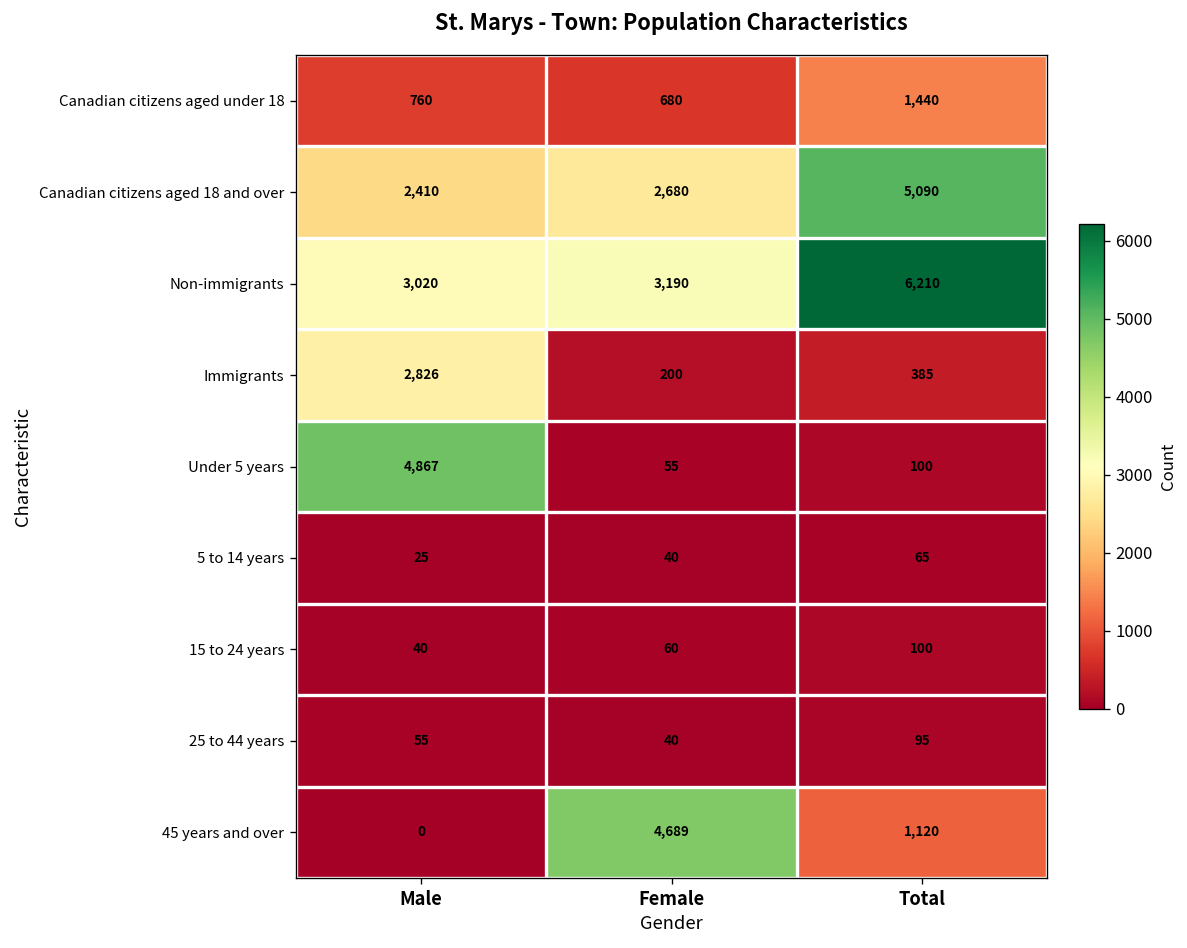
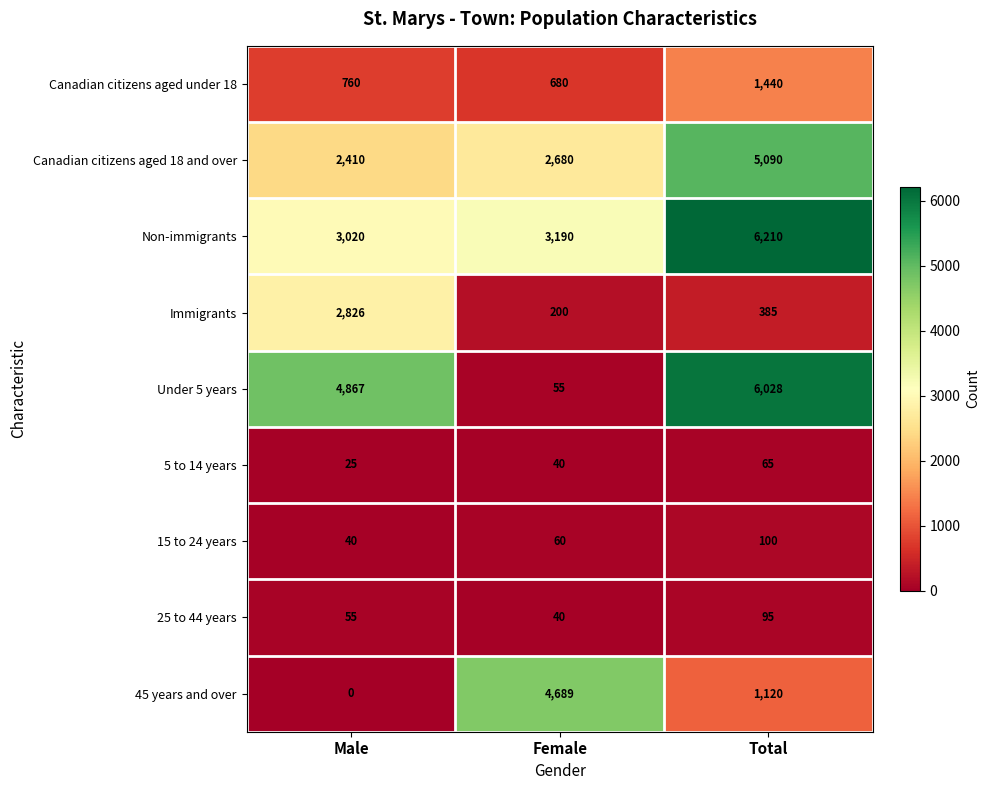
Under 5 years, Total: 100 -> 6,028
